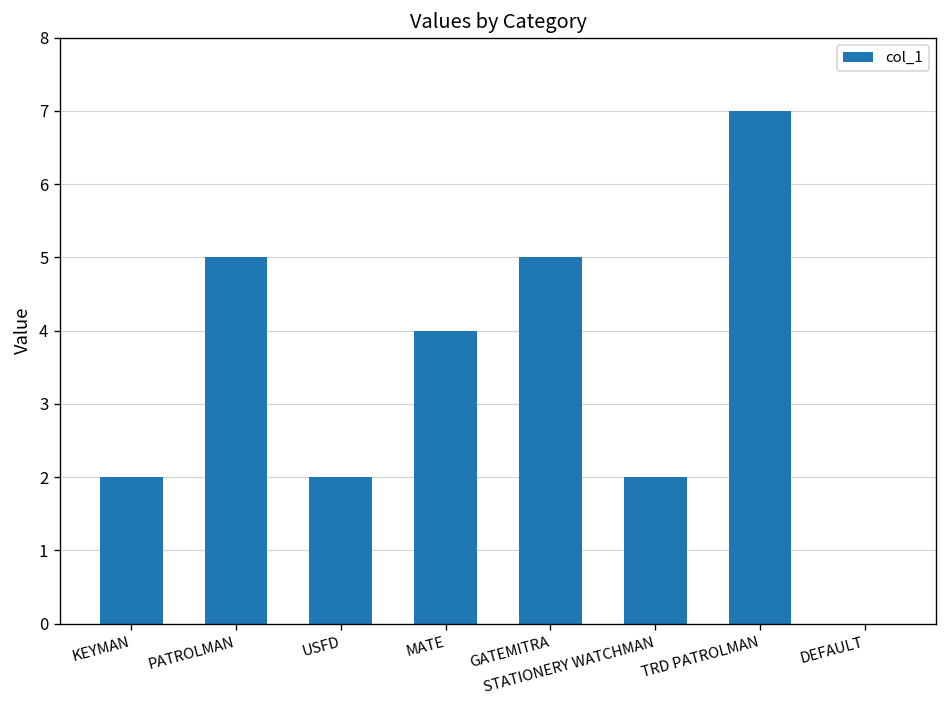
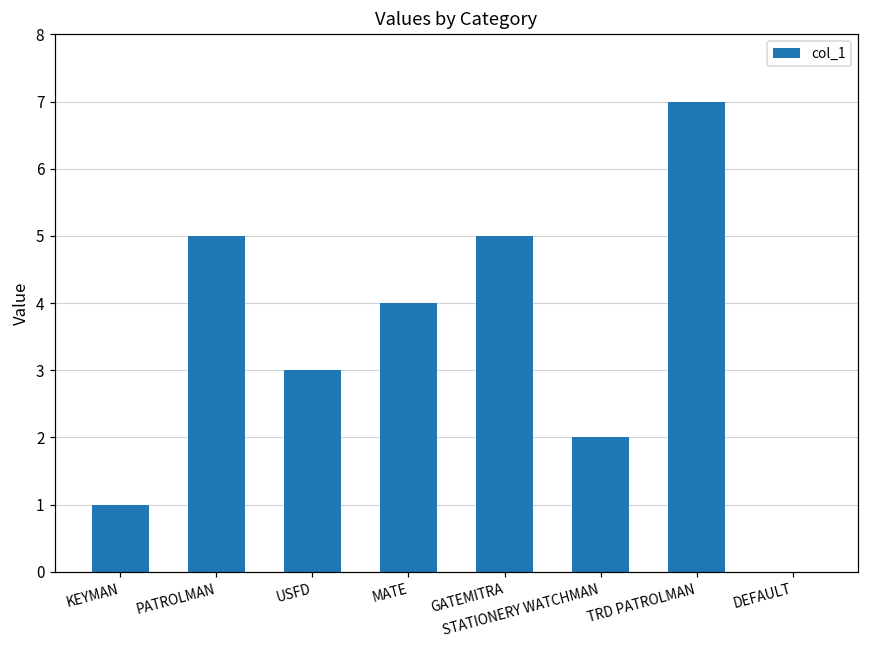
KEYMAN: 2 -> 1
USFD: 2 -> 3
